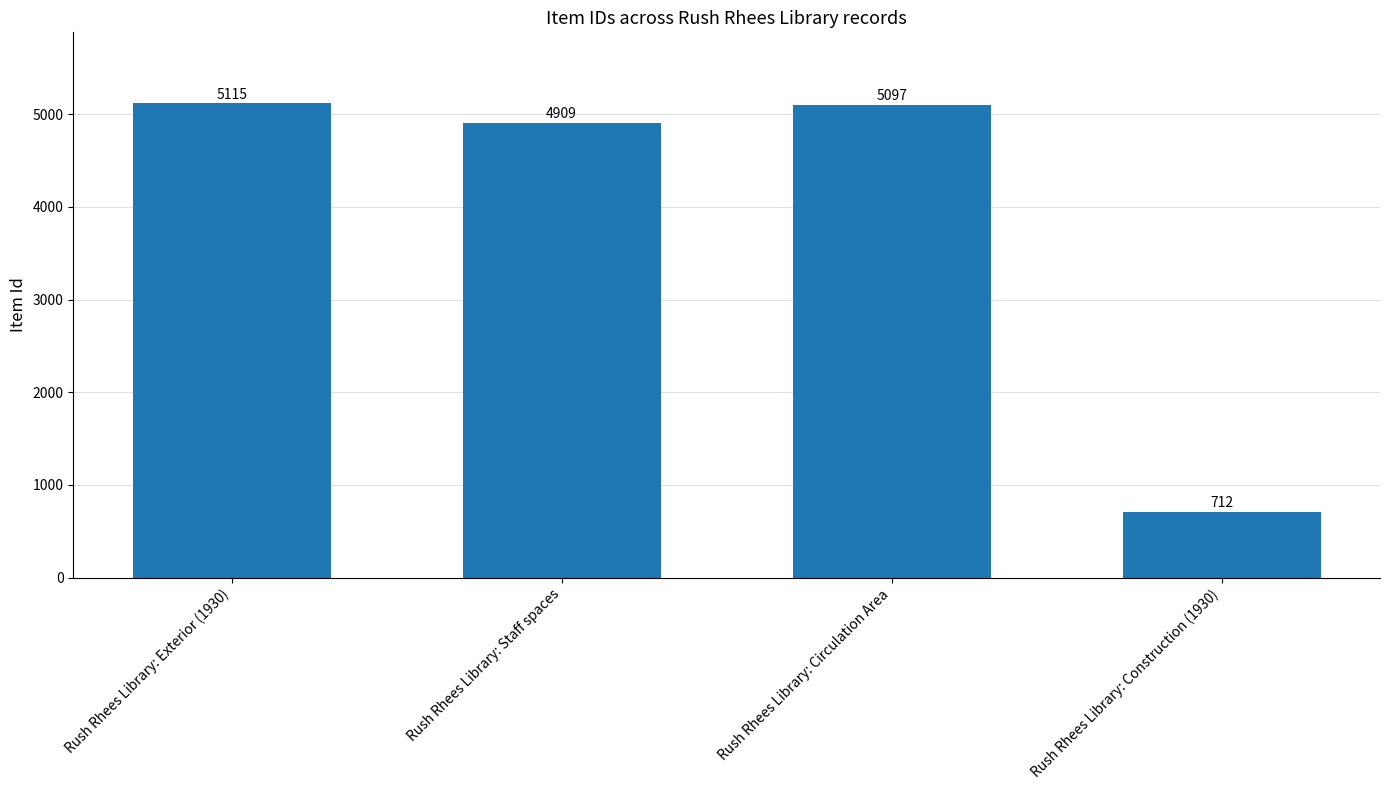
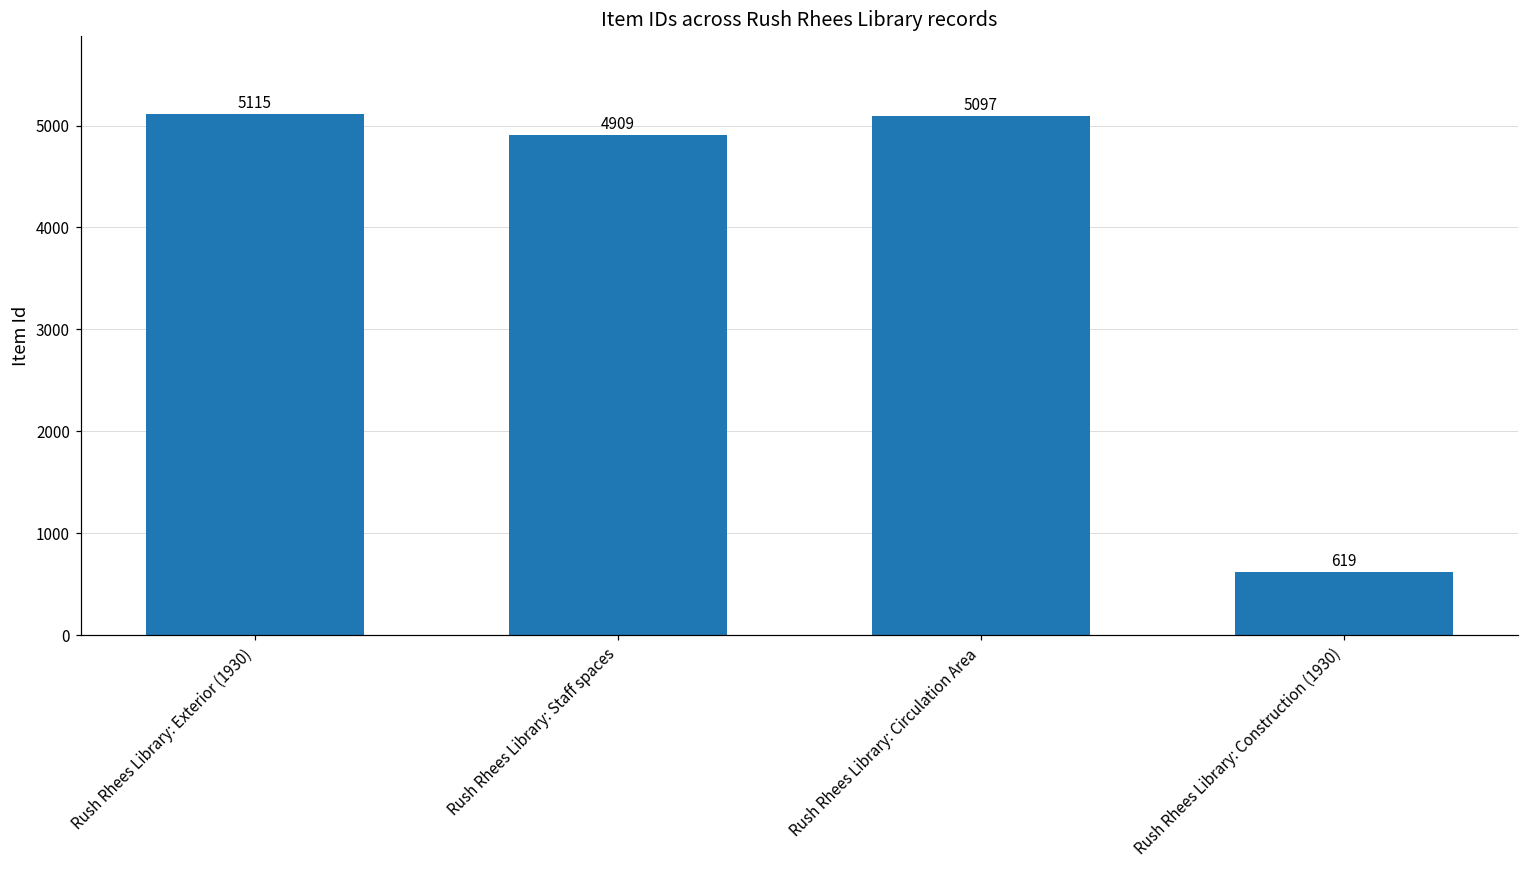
Rush Rhees Library: Construction (1930): 712 -> 619
